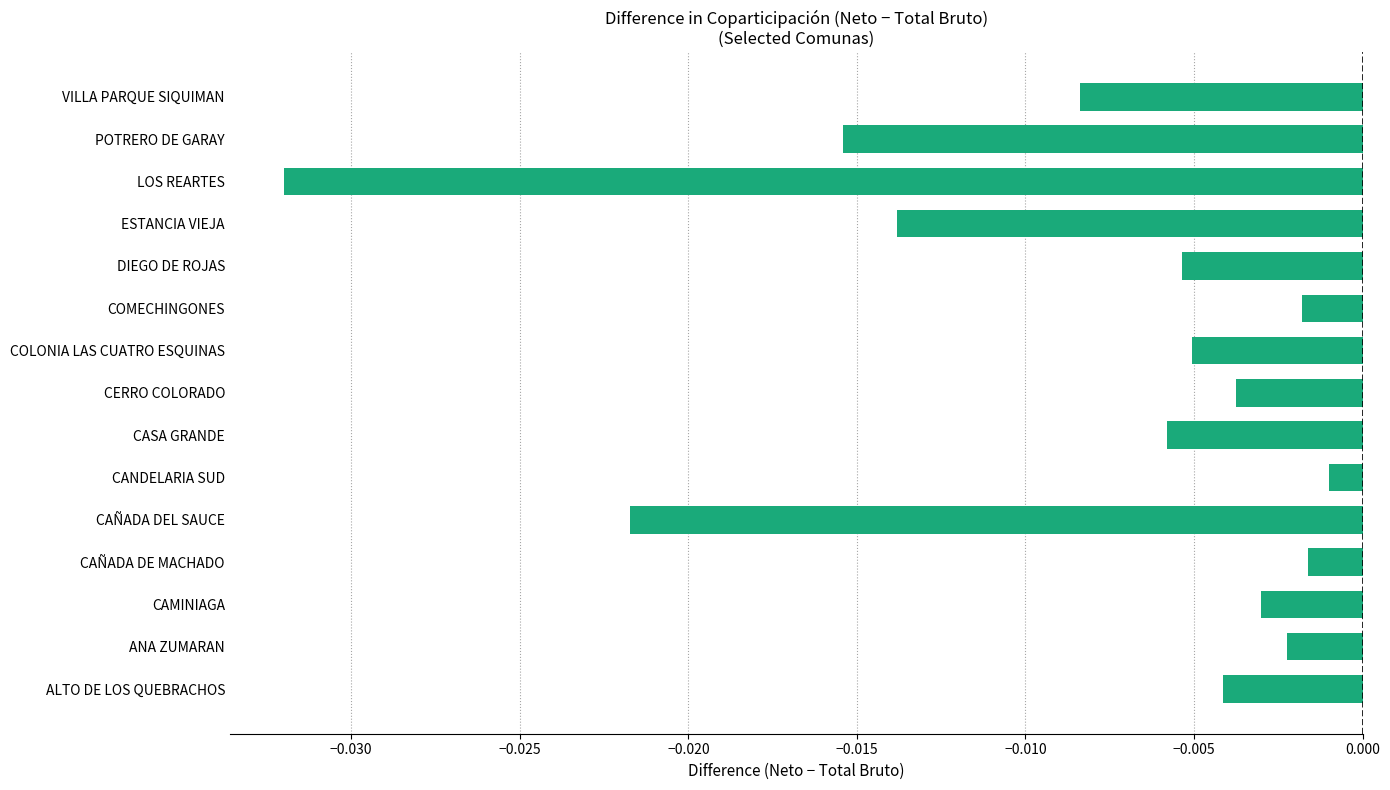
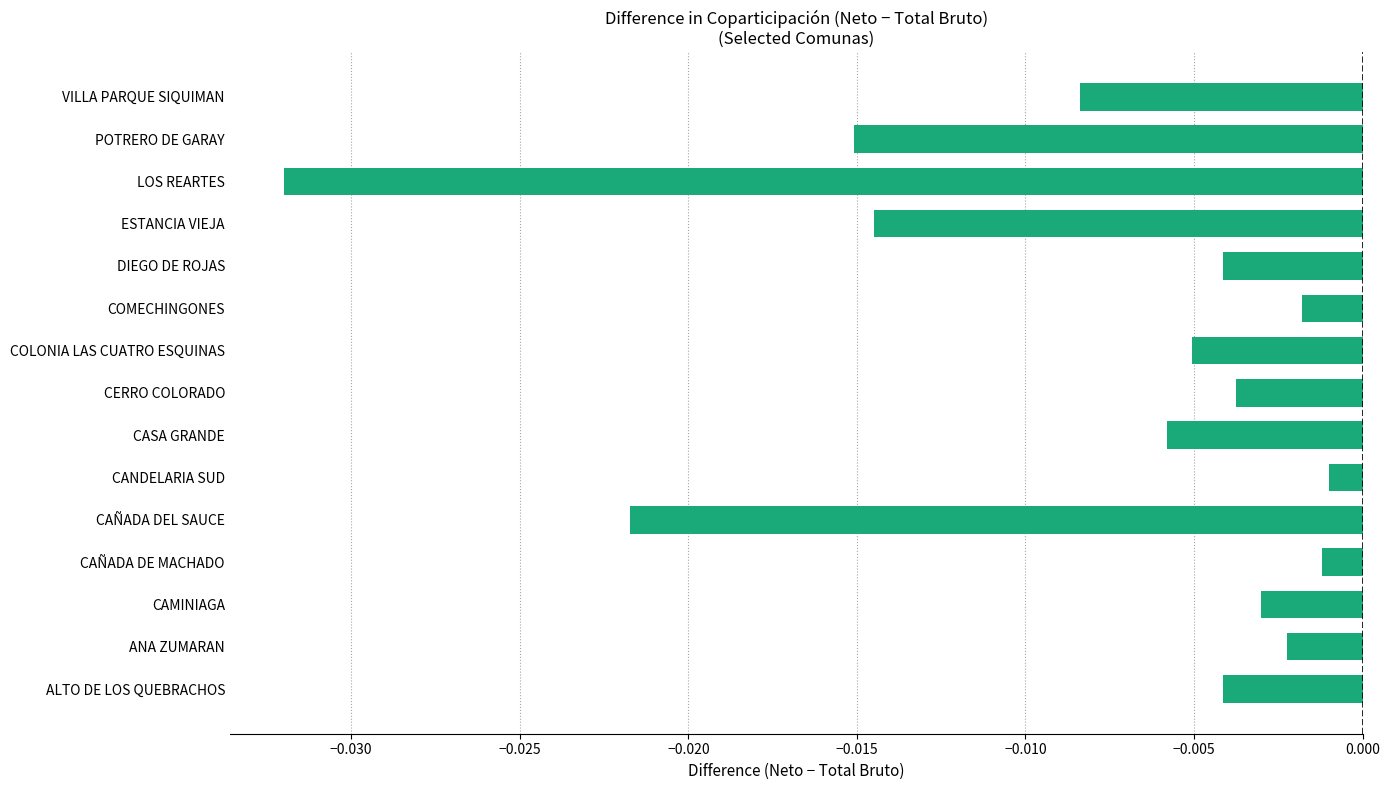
POTRERO DE GARAY: -0.0154 -> -0.0151
ESTANCIA VIEJA: -0.0138 -> -0.0145
DIEGO DE ROJAS: -0.0053 -> -0.0041
CAÑADA DE MACHADO: -0.0016 -> -0.0012
